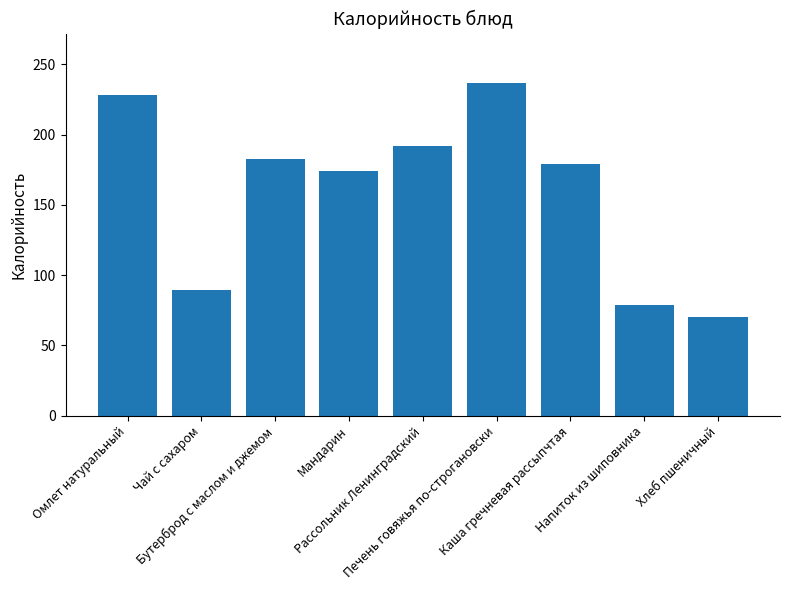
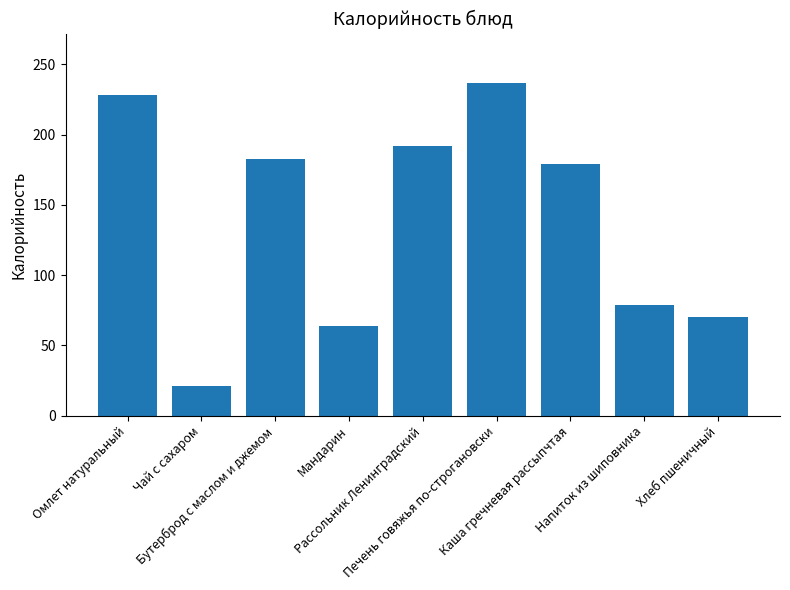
Чай с сахаром: 89 -> 21
Мандарин: 174 -> 64
